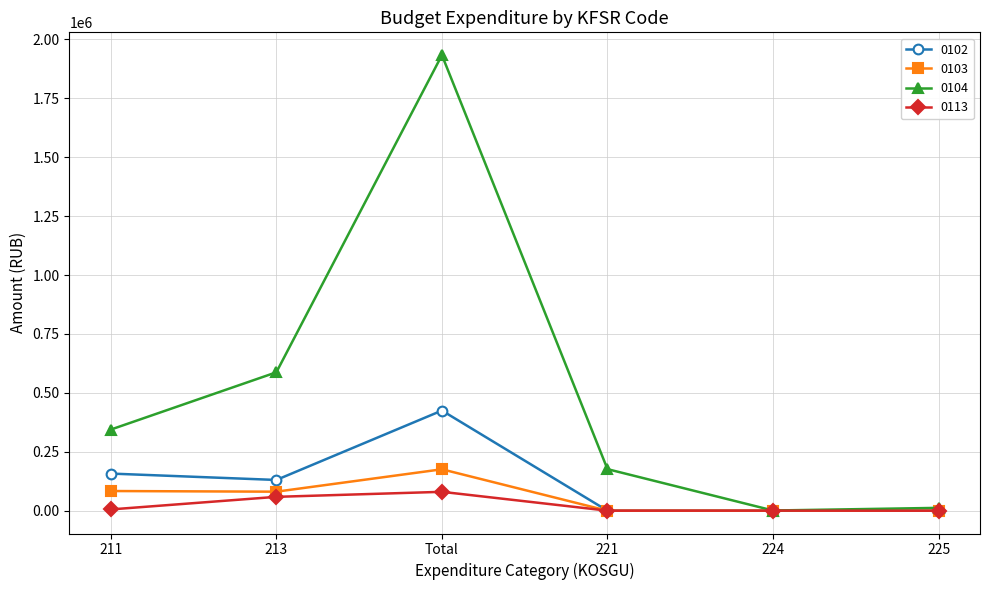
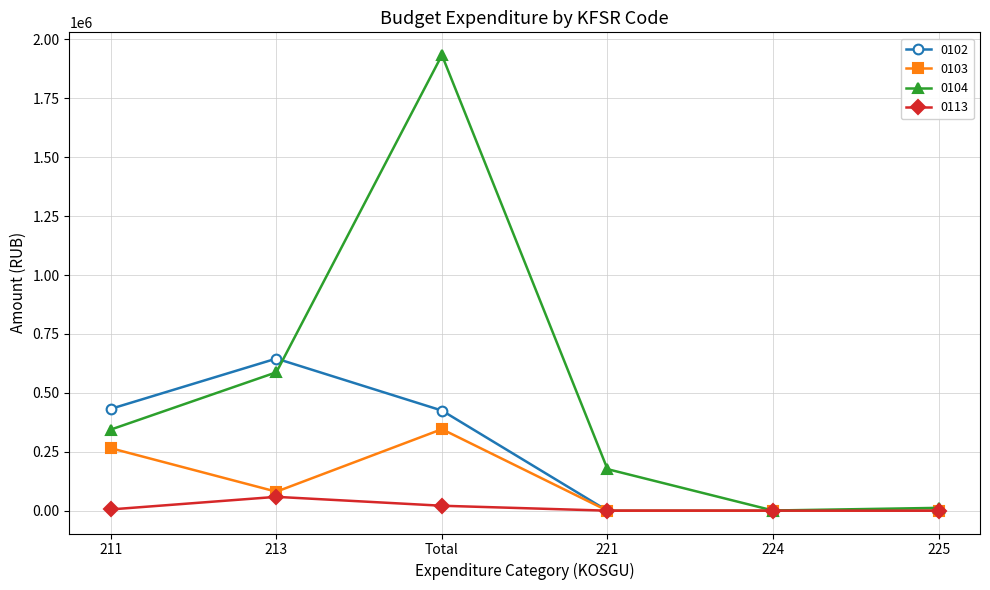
0102, 211: 160000 -> 430000
0103, 211: 80000 -> 270000
0102, 213: 130000 -> 650000
0103, Total: 180000 -> 350000
0113, Total: 80000 -> 20000
